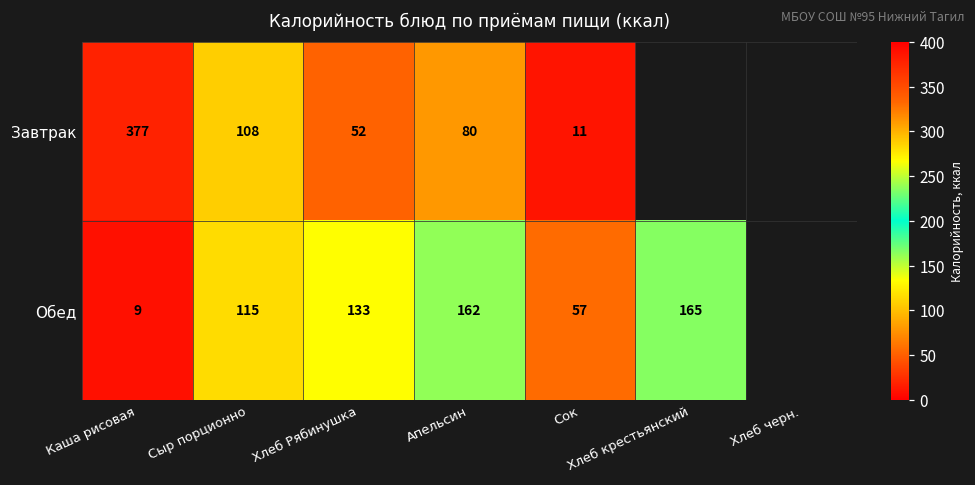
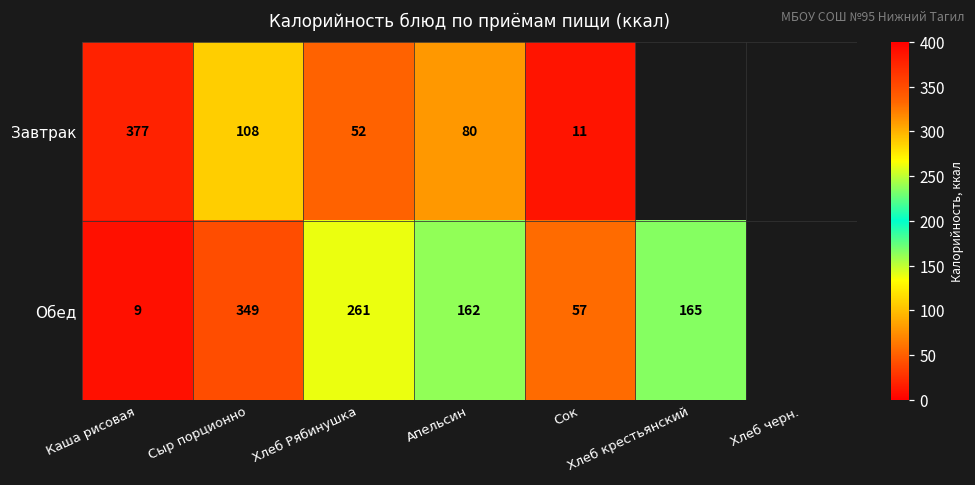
Обед, Сыр порционно: 115 -> 349
Обед, Хлеб Рябинушка: 133 -> 261
